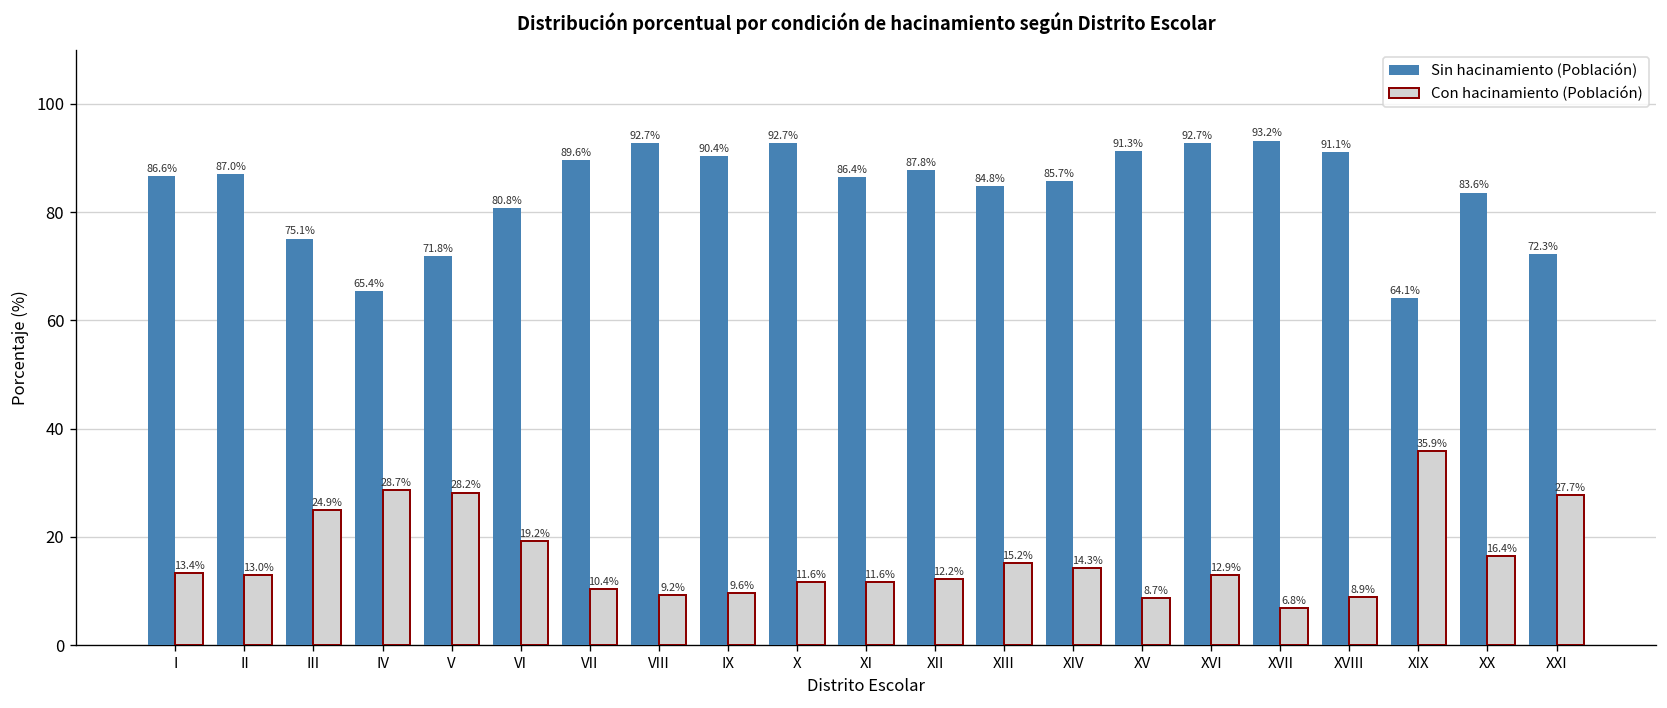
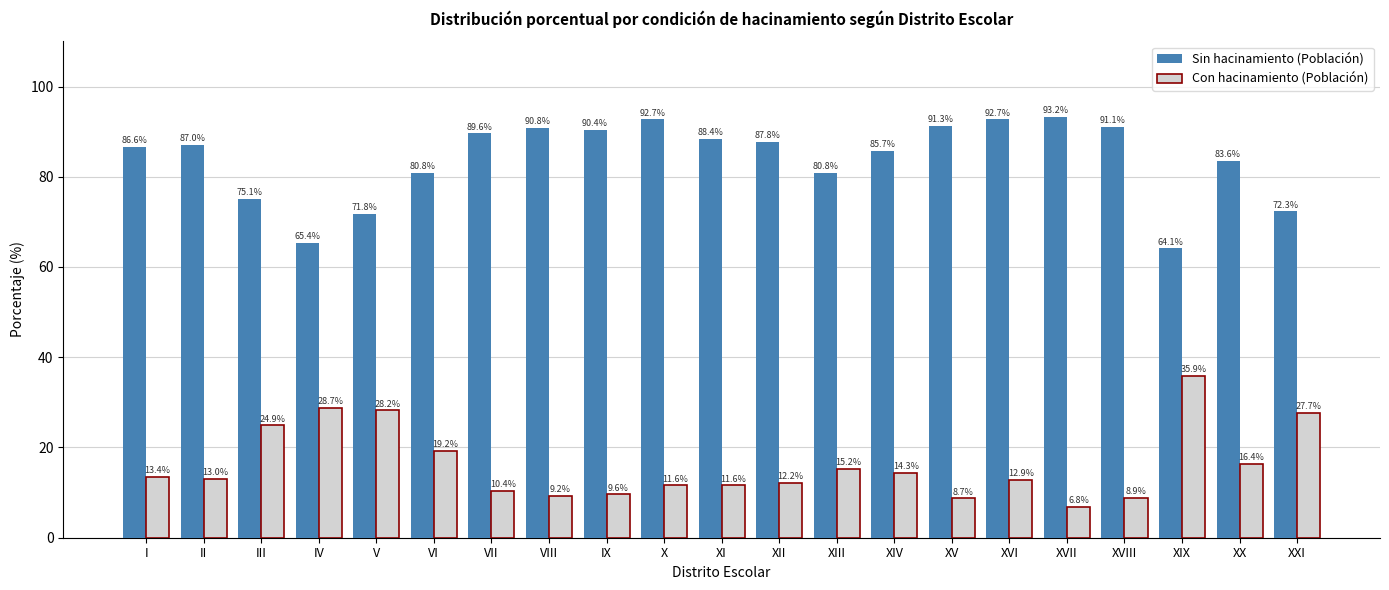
Sin hacinamiento (Población), VIII: 92.7% -> 90.8%
Sin hacinamiento (Población), XI: 86.4% -> 88.4%
Sin hacinamiento (Población), XIII: 84.8% -> 80.8%
